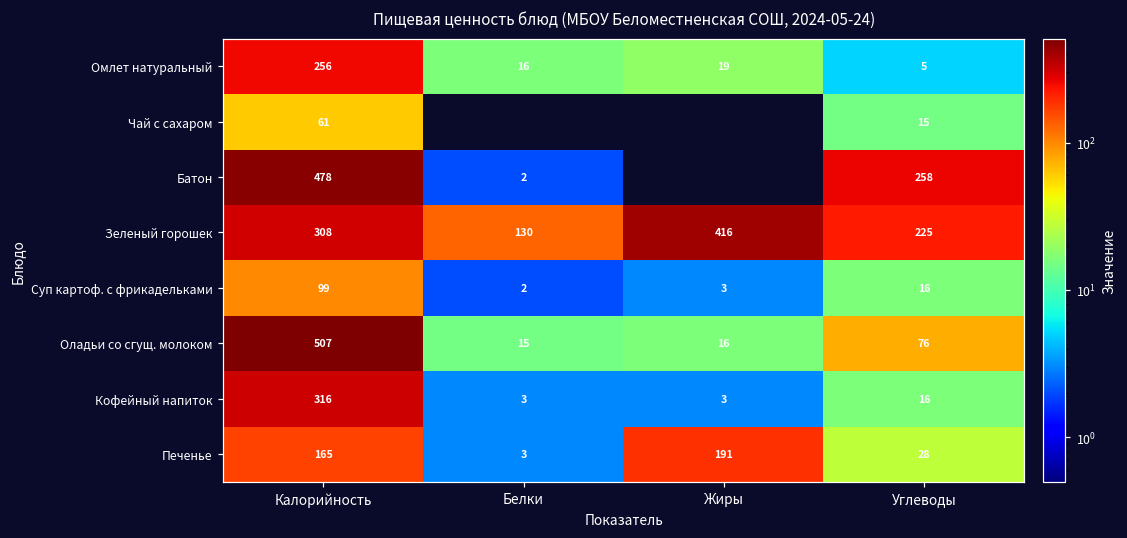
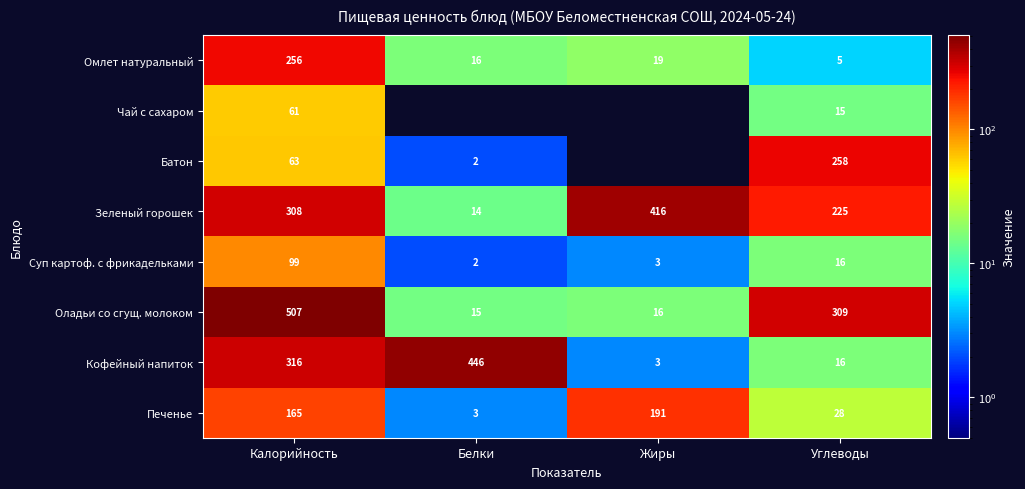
Батон, Калорийность: 478 -> 63
Зеленый горошек, Белки: 130 -> 14
Оладьи со сгущ. молоком, Углеводы: 76 -> 309
Кофейный напиток, Белки: 3 -> 446
